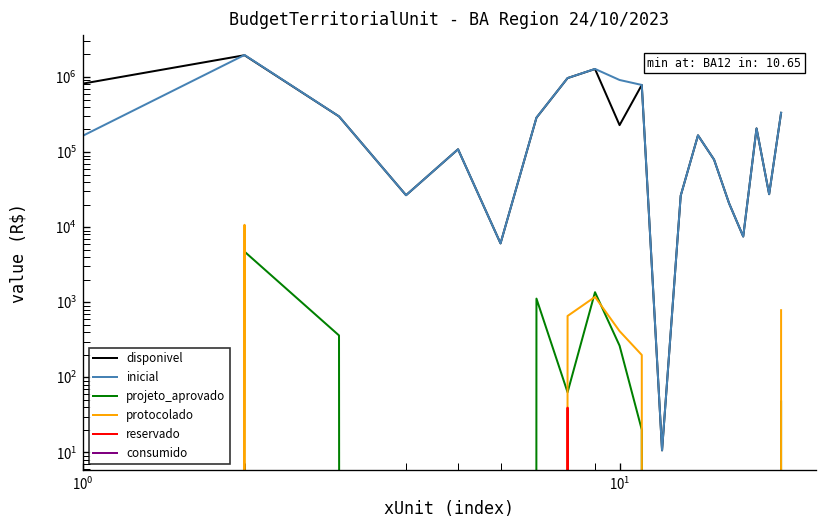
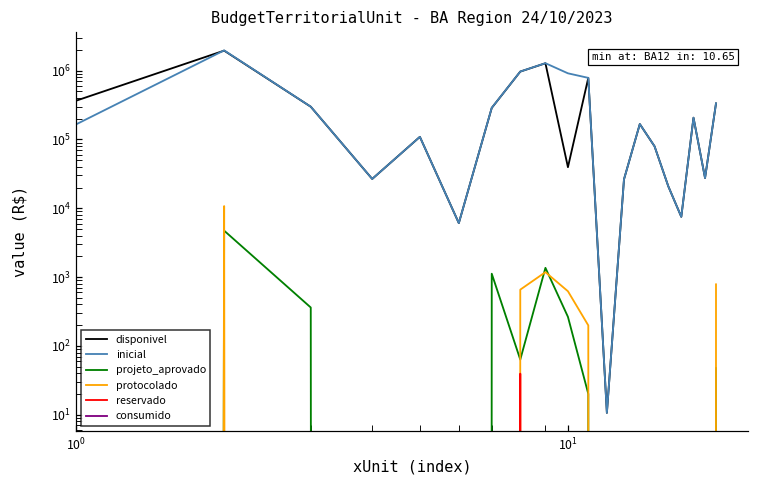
disponivel, 10^0: 800000 -> 400000
disponivel, 10^1: 230000 -> 40000
protocolado, 10^1: 400 -> 600
